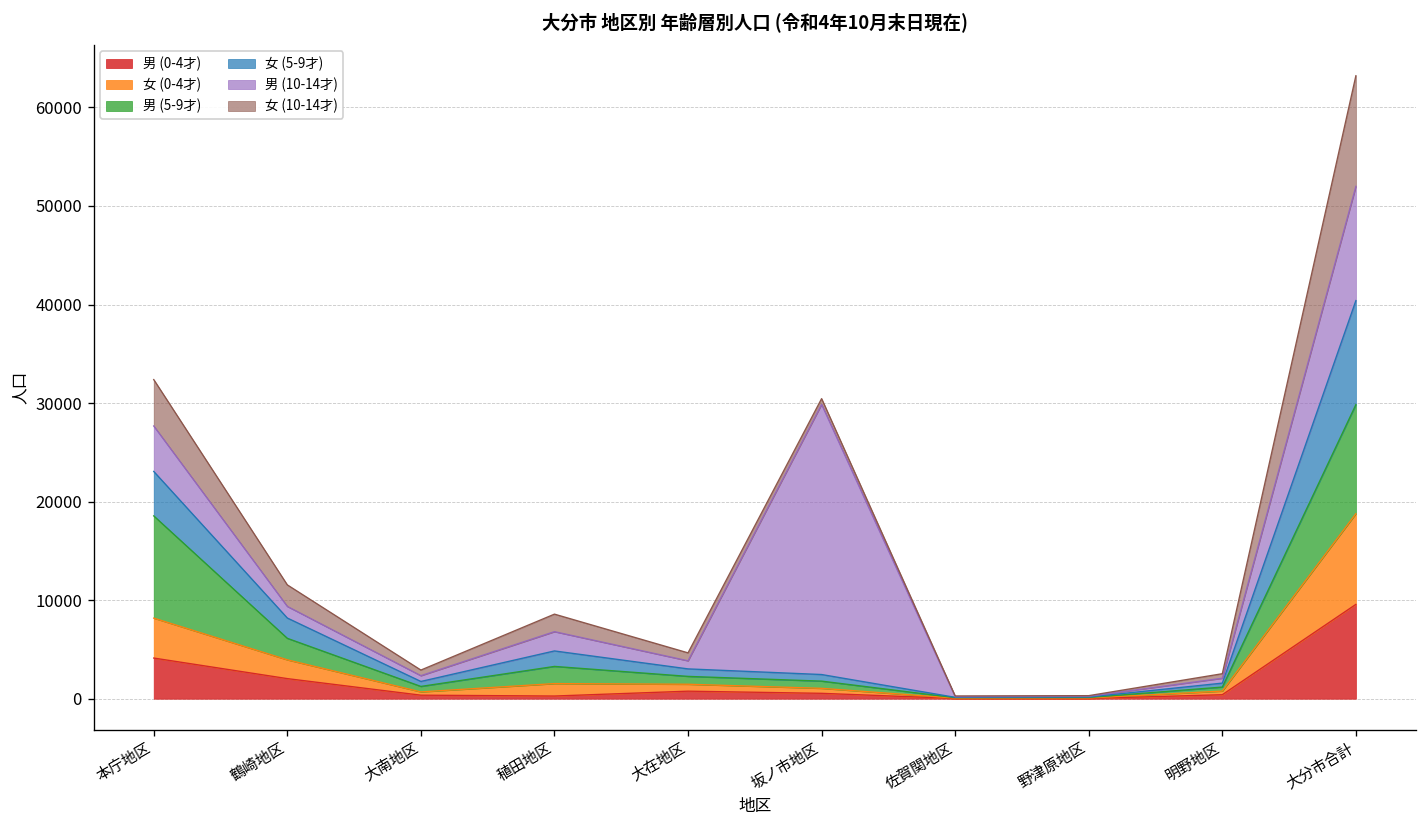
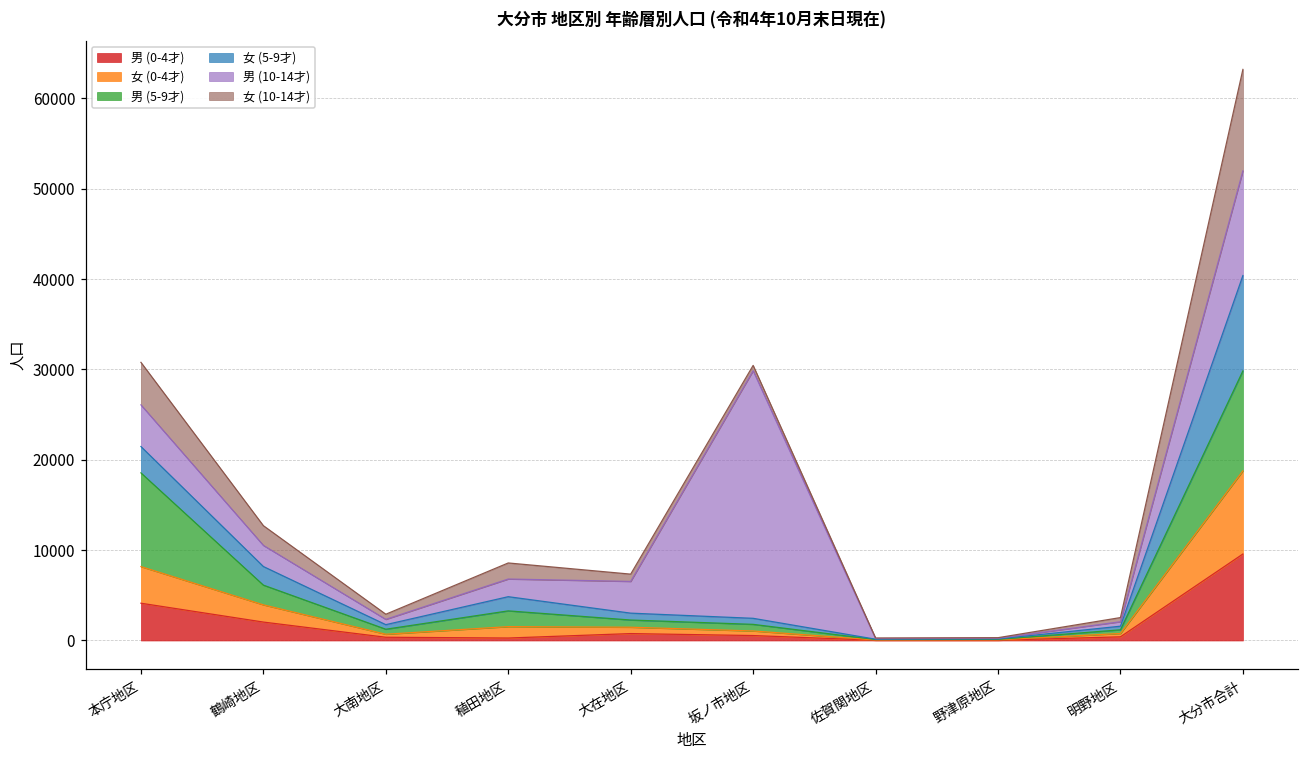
女 (5-9才), 本庁地区: 5000 -> 3000
男 (10-14才), 鶴崎地区: 1000 -> 2000
男 (10-14才), 大在地区: 1000 -> 4000
